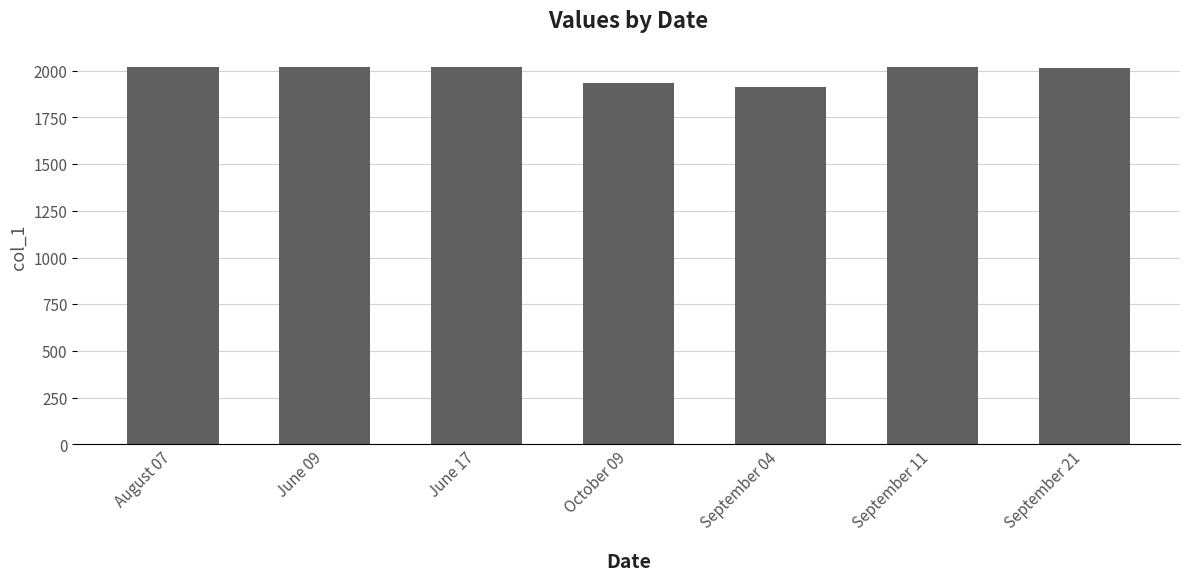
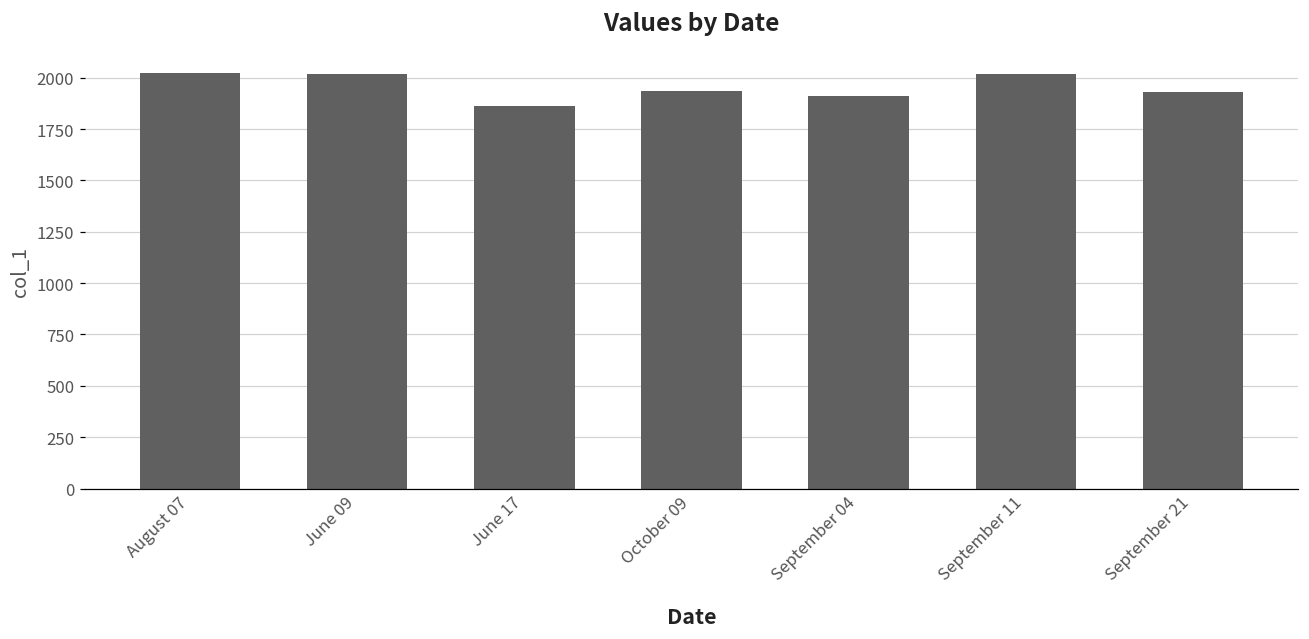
June 17: 2020 -> 1860
September 21: 2020 -> 1930
